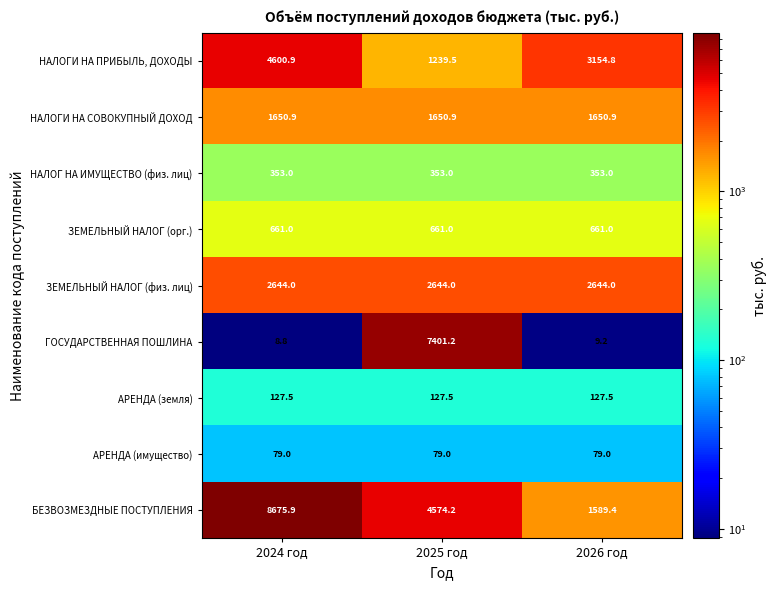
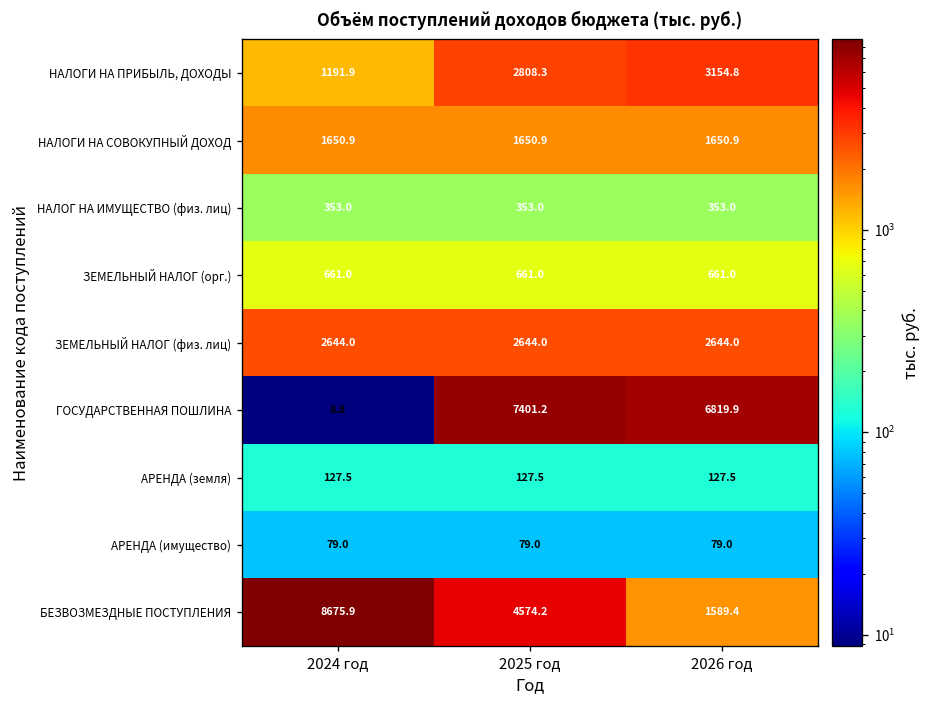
НАЛОГИ НА ПРИБЫЛЬ, ДОХОДЫ, 2024 год: 4600.9 -> 1191.9
НАЛОГИ НА ПРИБЫЛЬ, ДОХОДЫ, 2025 год: 1239.5 -> 2808.3
ГОСУДАРСТВЕННАЯ ПОШЛИНА, 2026 год: 9.2 -> 6819.9
